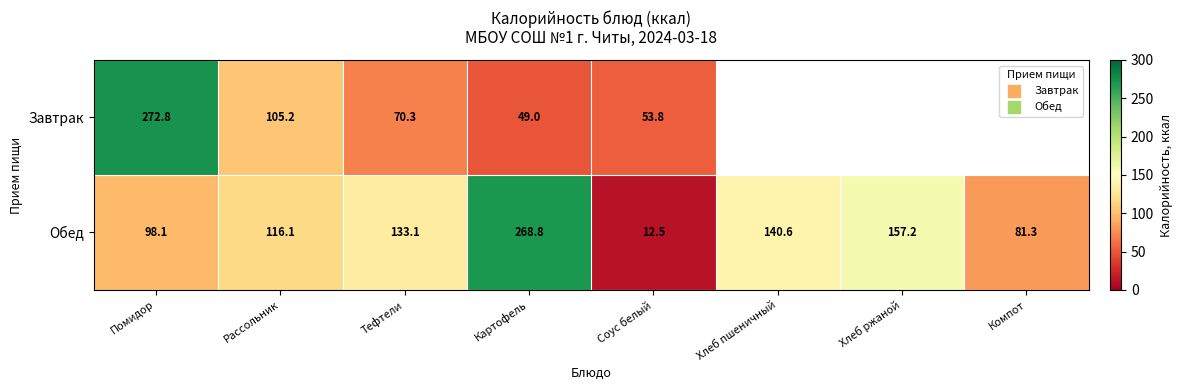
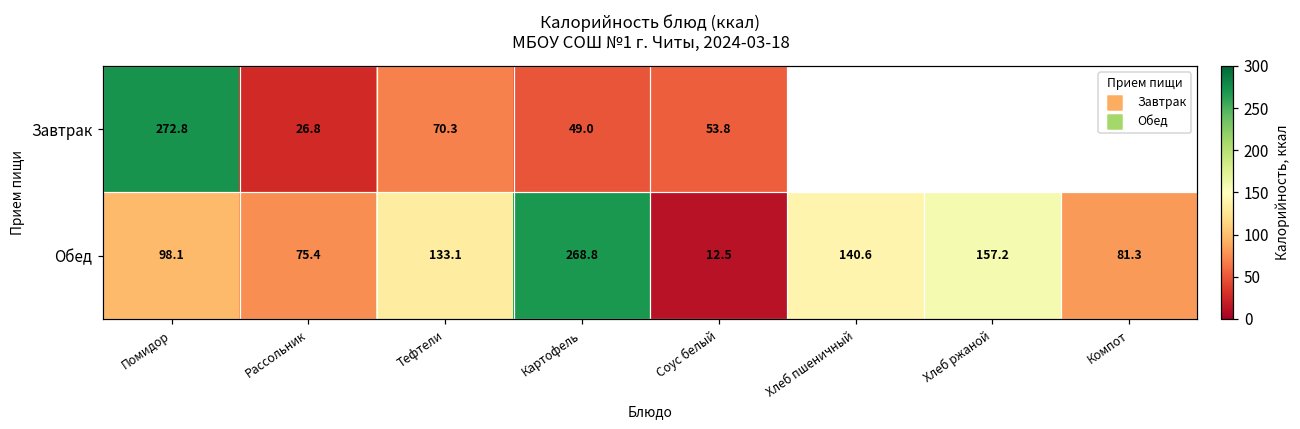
Завтрак, Рассольник: 105.2 -> 26.8
Обед, Рассольник: 116.1 -> 75.4
